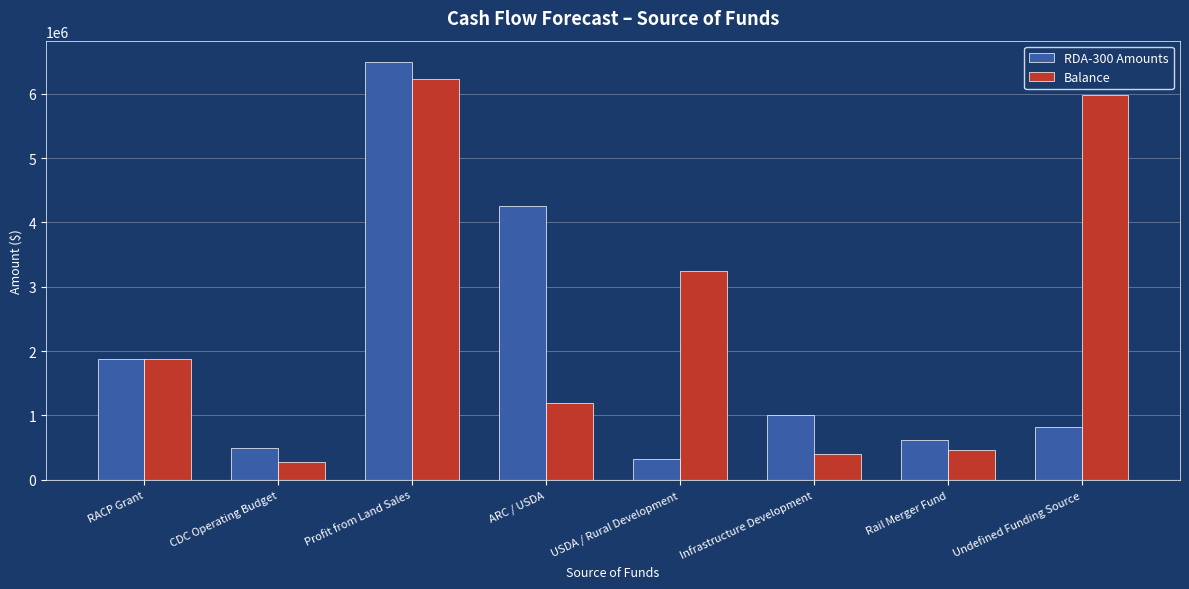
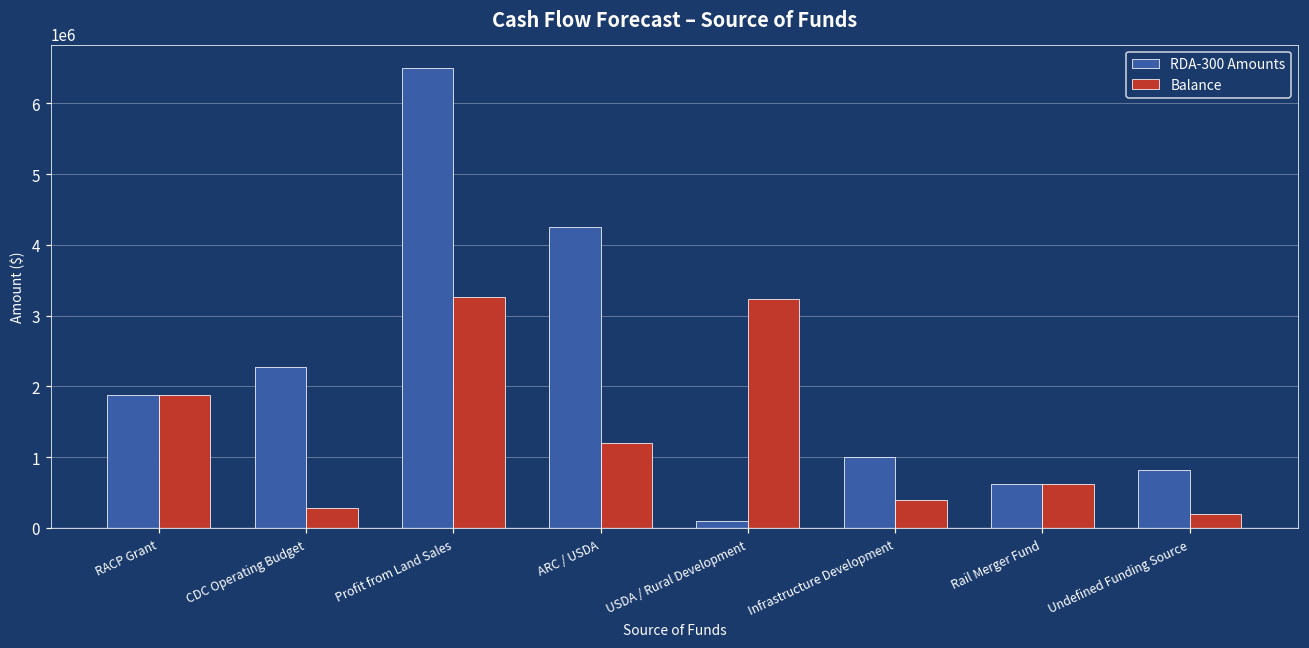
RDA-300 Amounts, CDC Operating Budget: 500000 -> 2300000
Balance, Profit from Land Sales: 6200000 -> 3300000
RDA-300 Amounts, USDA / Rural Development: 300000 -> 100000
Balance, Rail Merger Fund: 500000 -> 600000
Balance, Undefined Funding Source: 6000000 -> 200000
